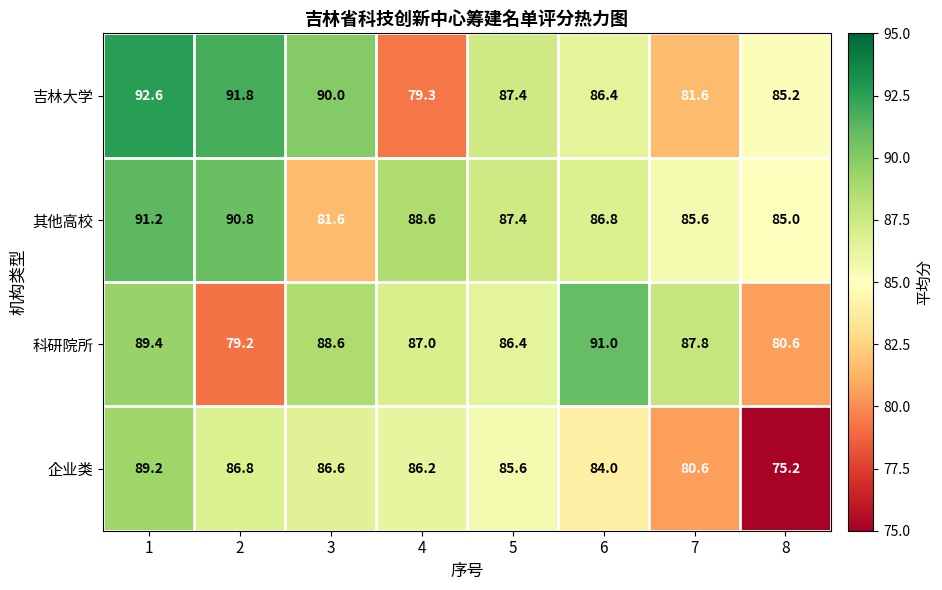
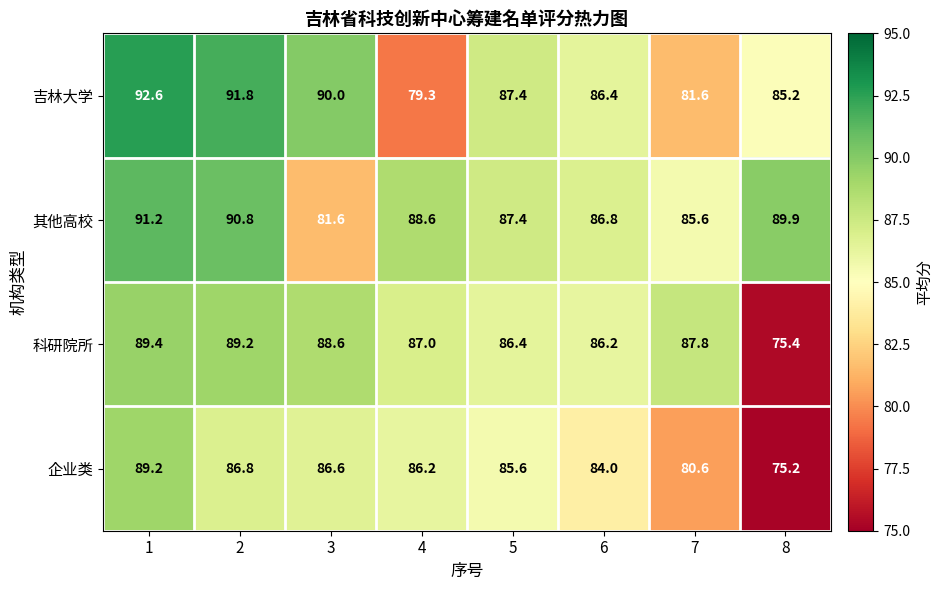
其他高校, 8: 85.0 -> 89.9
科研院所, 2: 79.2 -> 89.2
科研院所, 6: 91.0 -> 86.2
科研院所, 8: 80.6 -> 75.4
